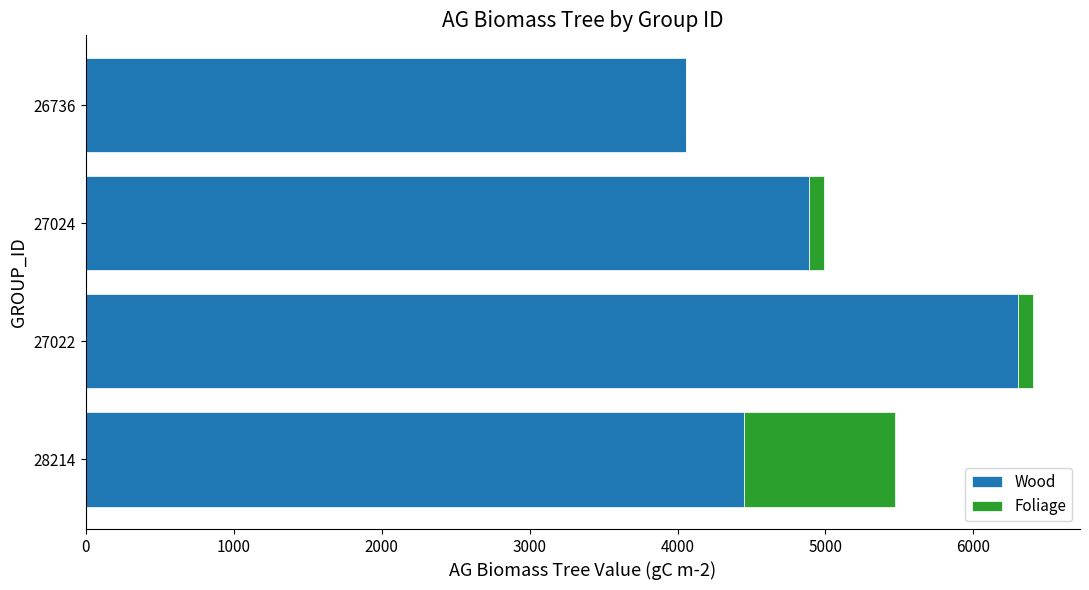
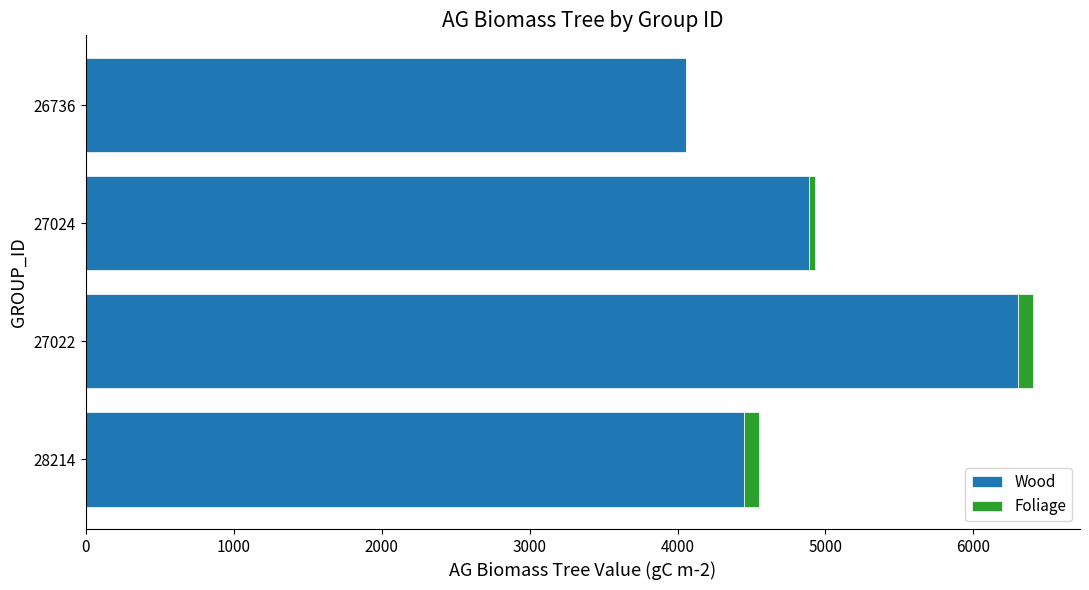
Foliage, 27024: 100 -> 40
Foliage, 28214: 1020 -> 100
